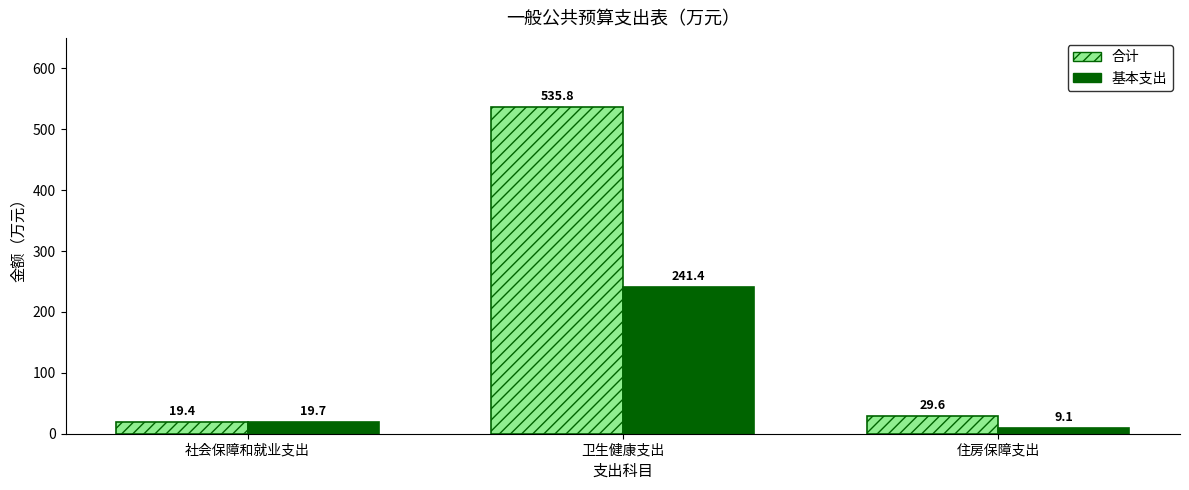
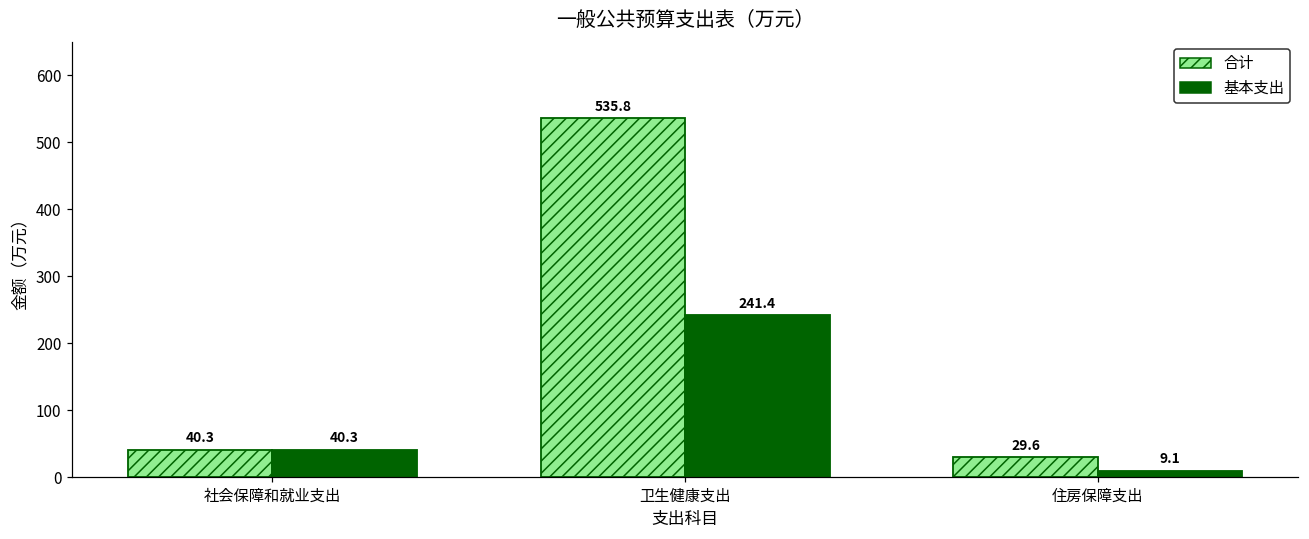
合计, 社会保障和就业支出: 19.4 -> 40.3
基本支出, 社会保障和就业支出: 19.7 -> 40.3
